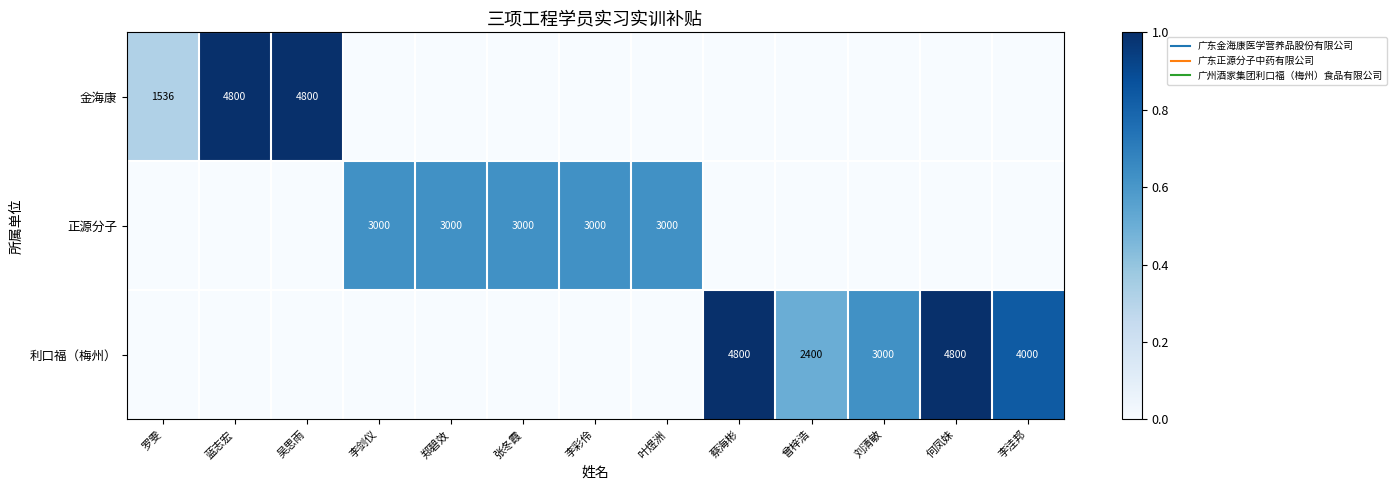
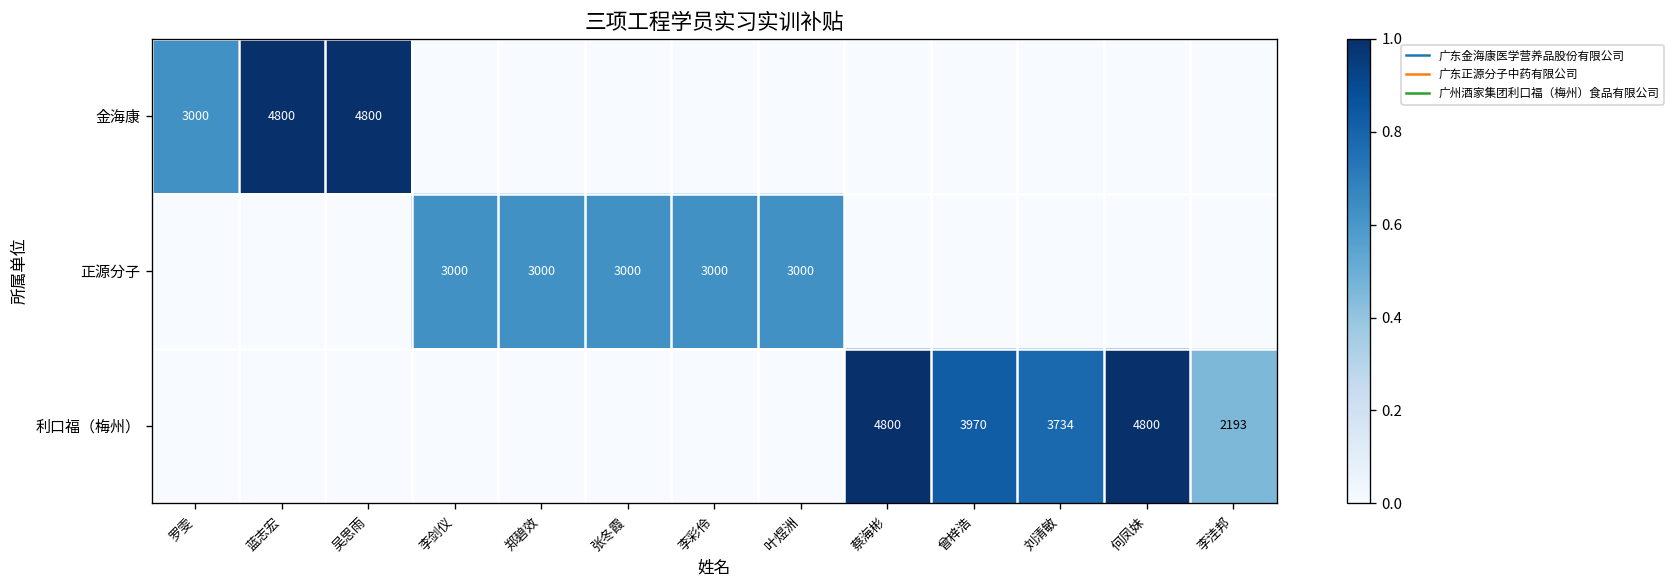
金海康, 罗雯: 1536 -> 3000
利口福（梅州）, 曾梓浩: 2400 -> 3970
利口福（梅州）, 刘清敏: 3000 -> 3734
利口福（梅州）, 李洼邦: 4000 -> 2193
